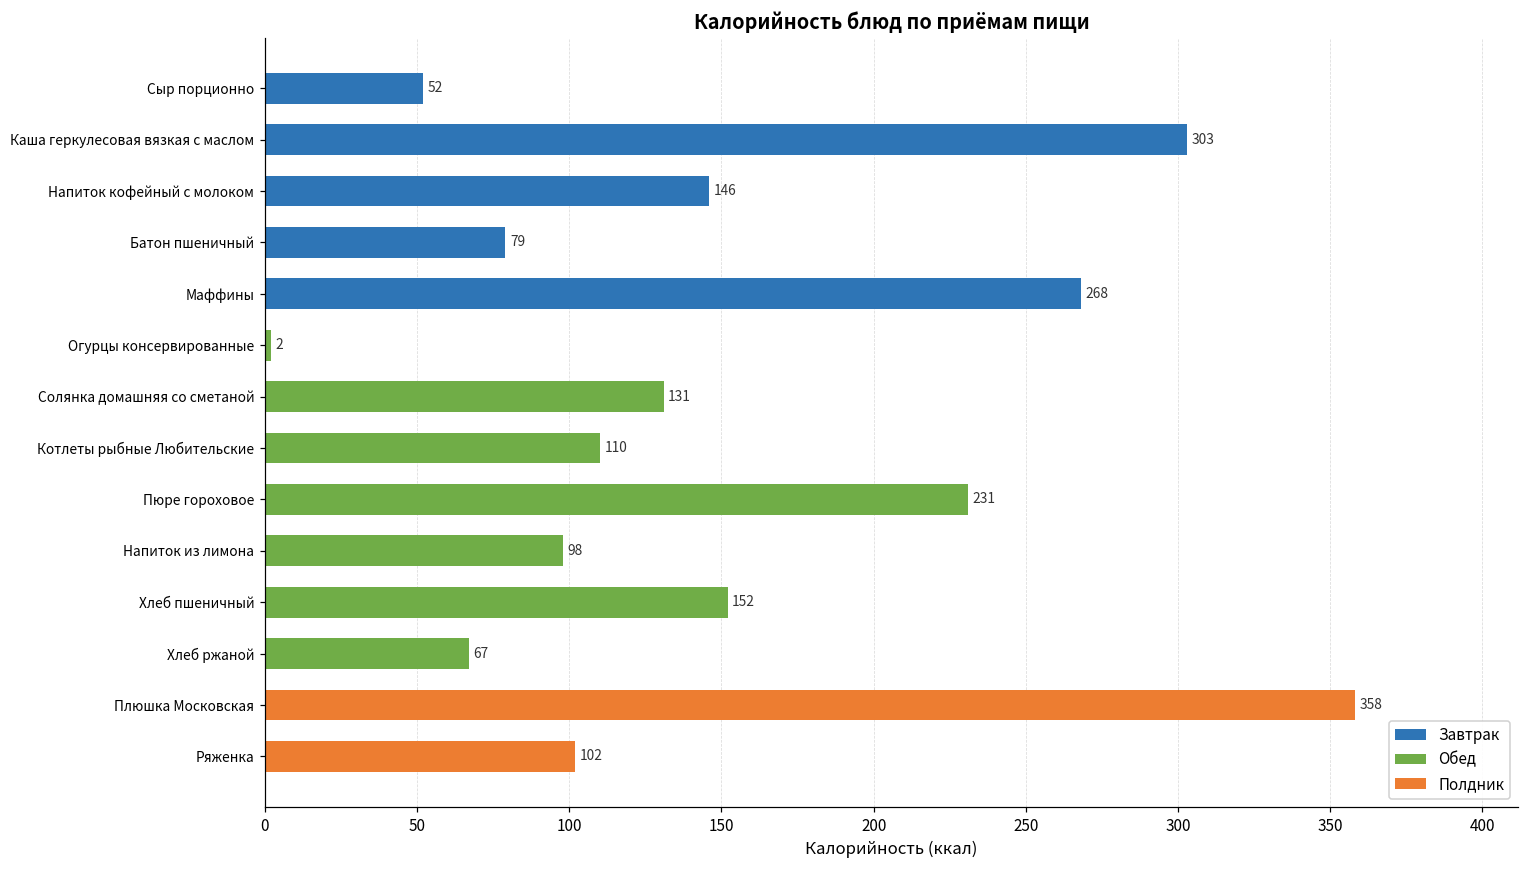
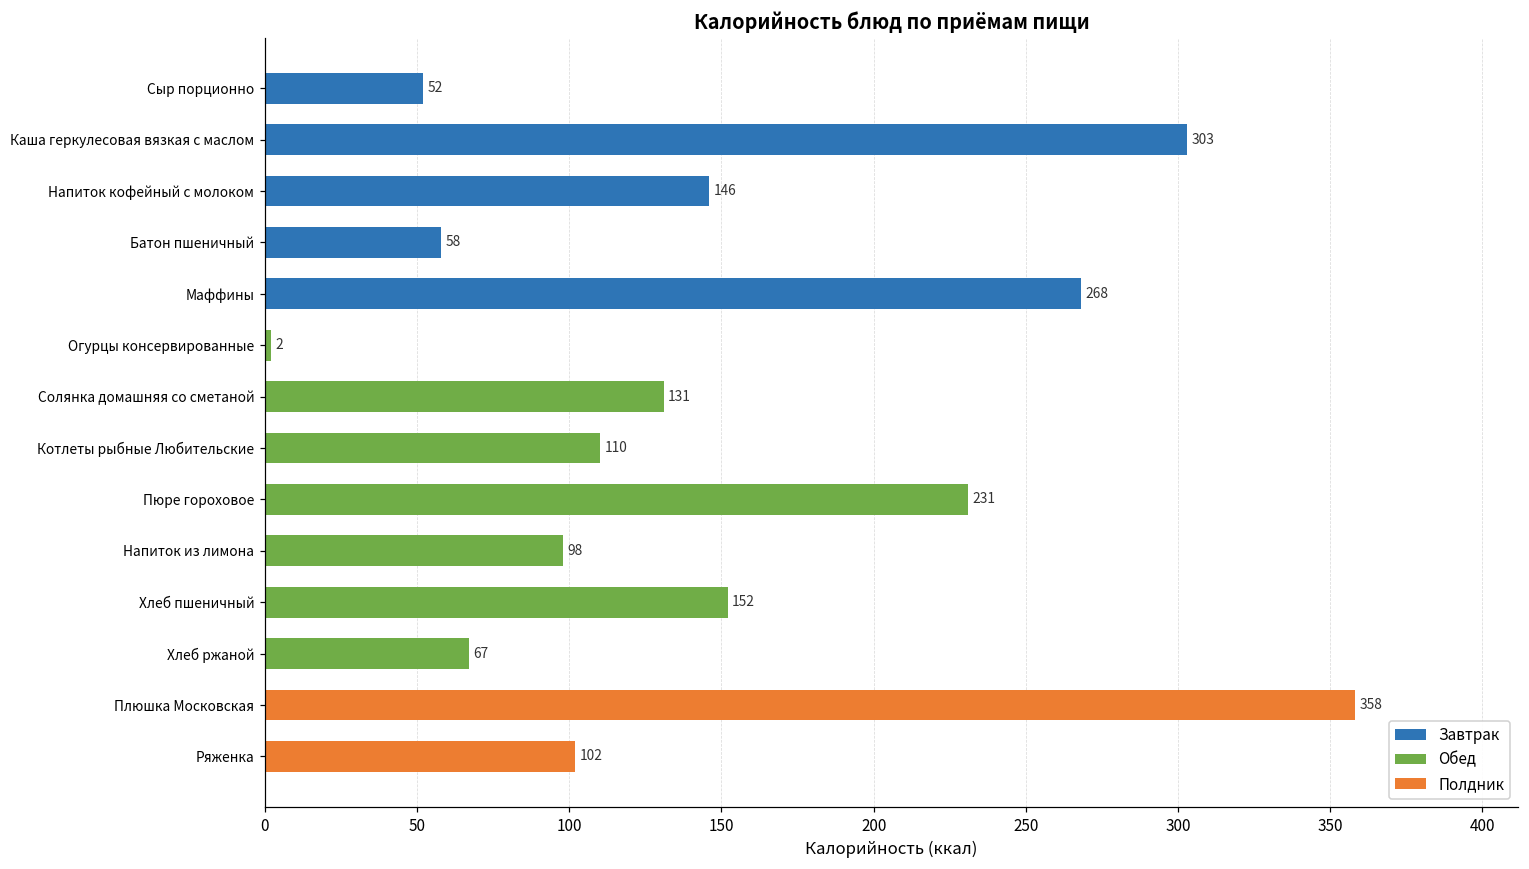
Завтрак, Батон пшеничный: 79 -> 58
